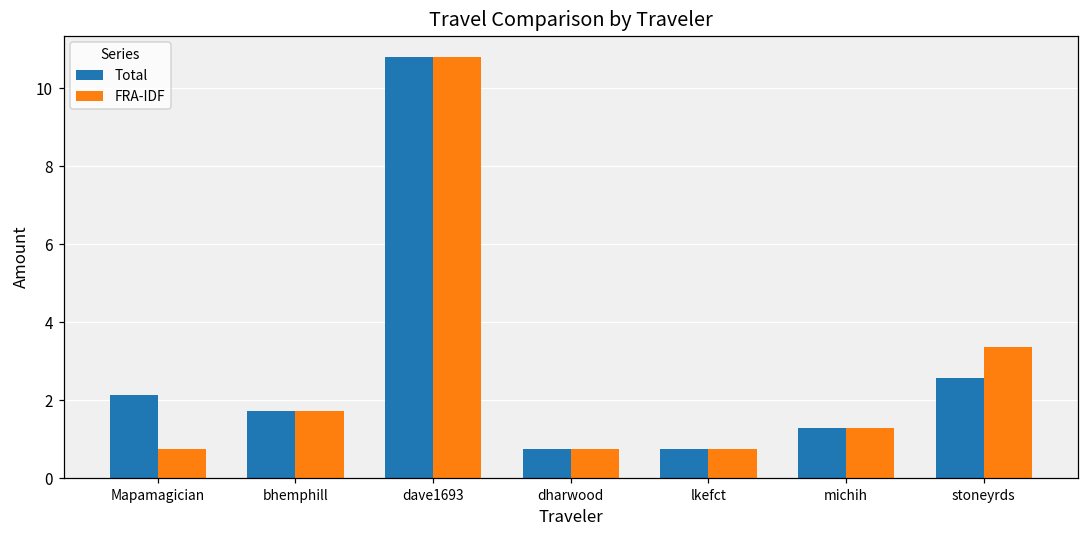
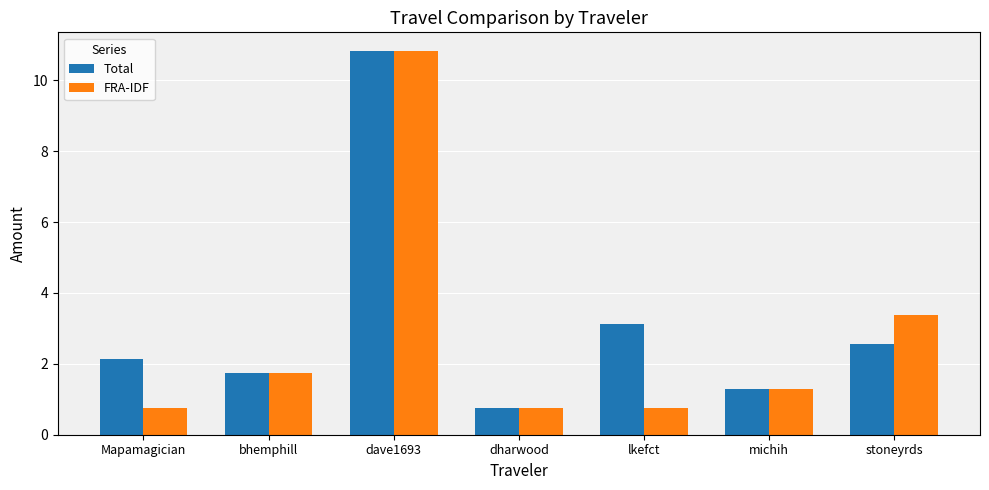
Total, lkefct: 0.8 -> 3.1
